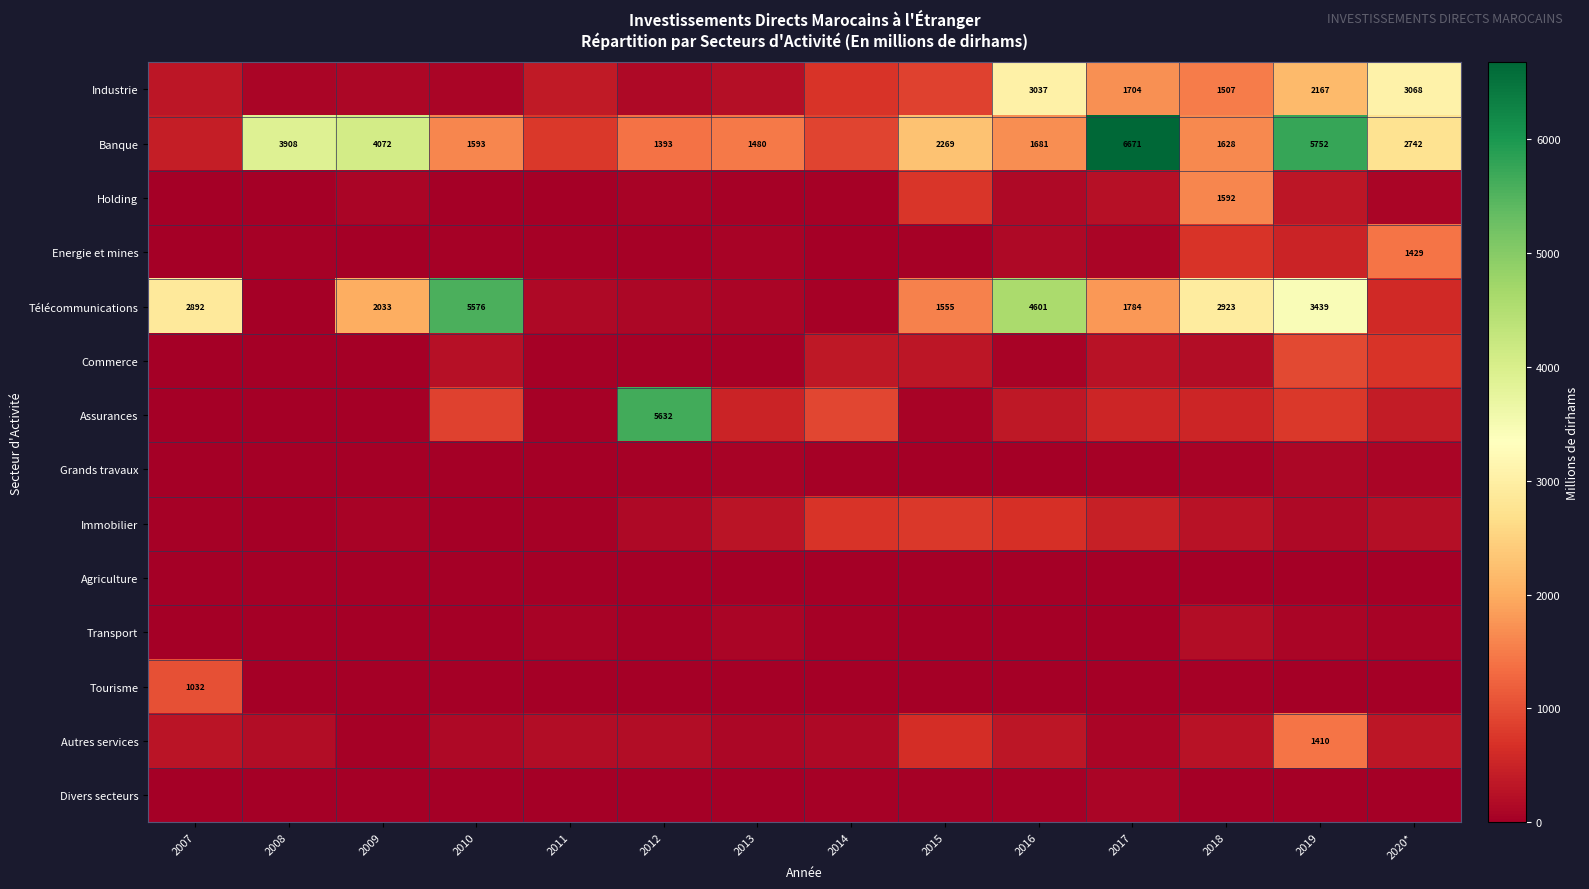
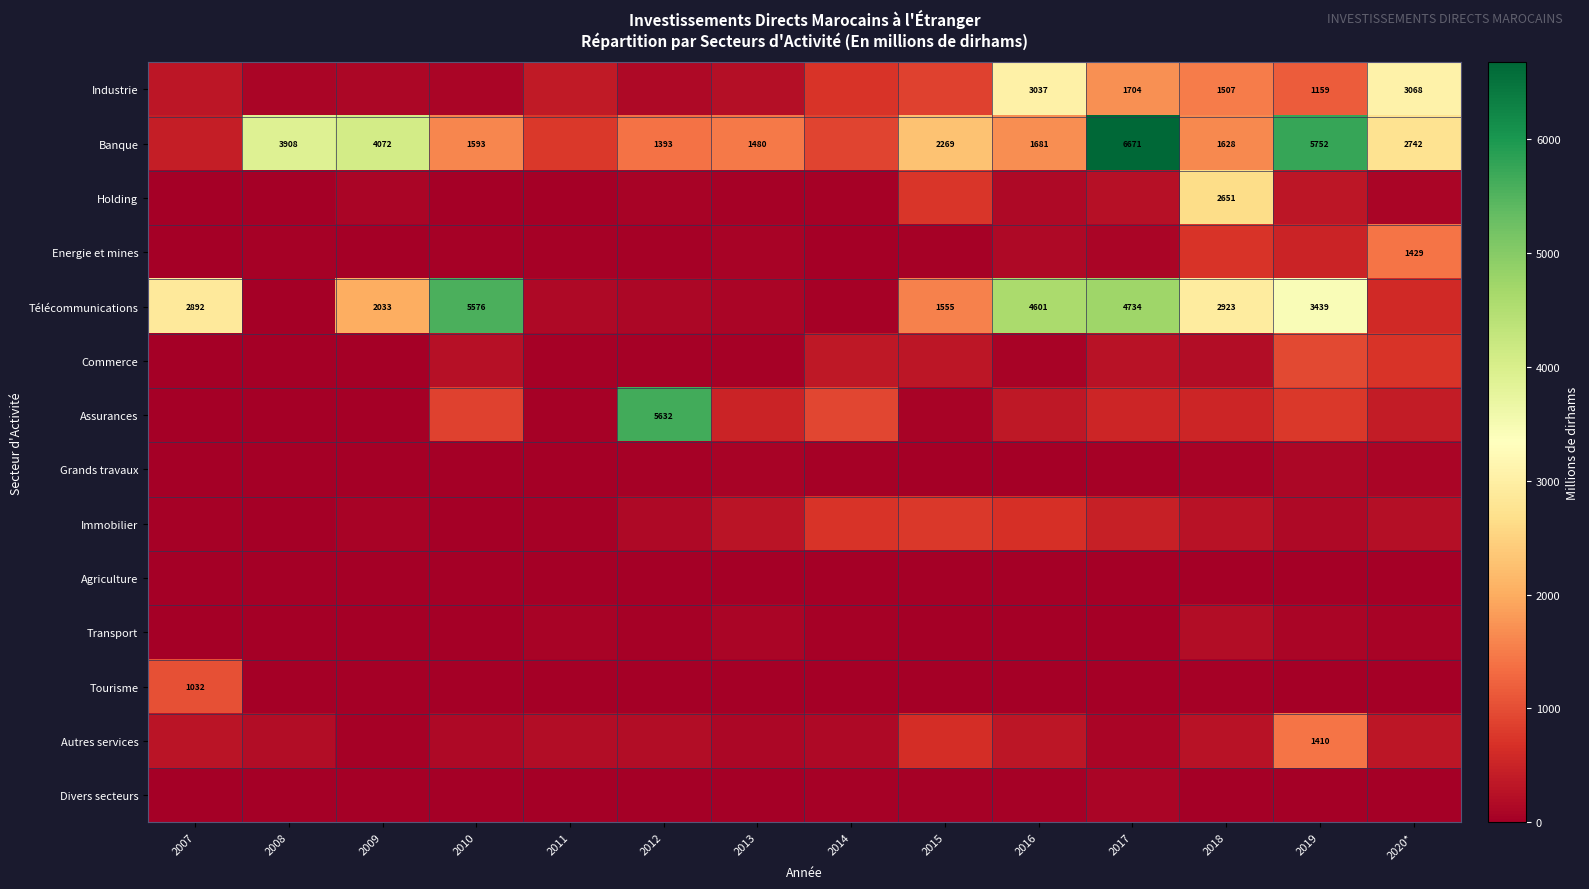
Industrie, 2019: 2167 -> 1159
Holding, 2018: 1592 -> 2651
Télécommunications, 2017: 1784 -> 4734
